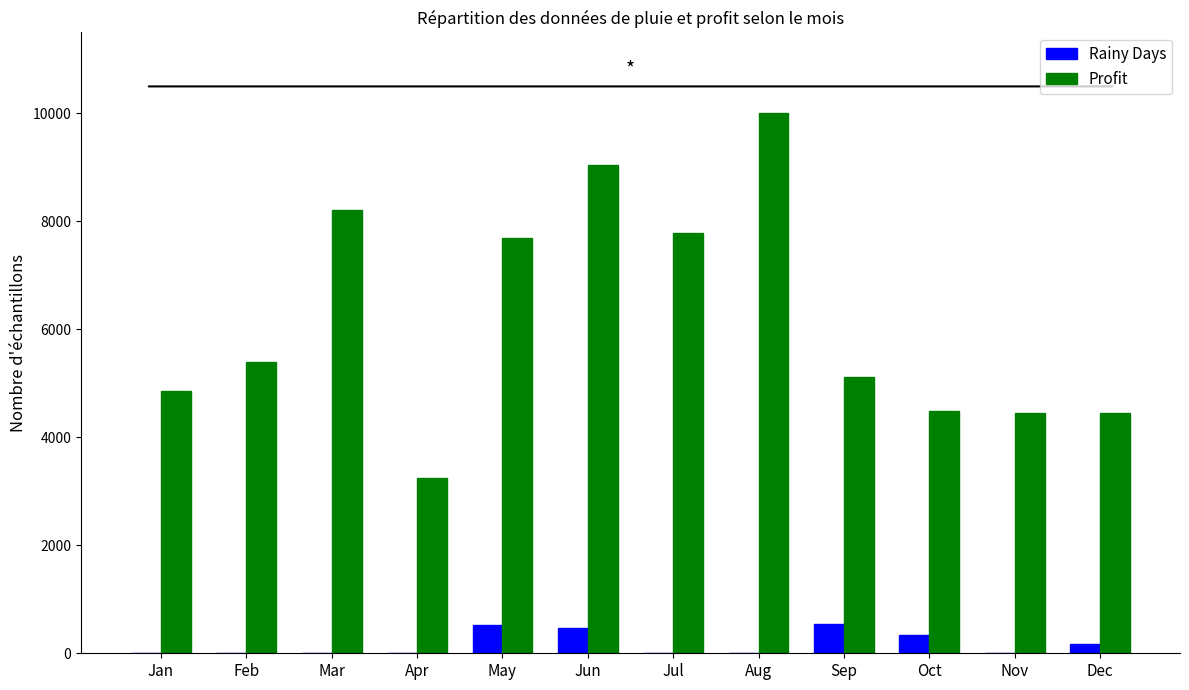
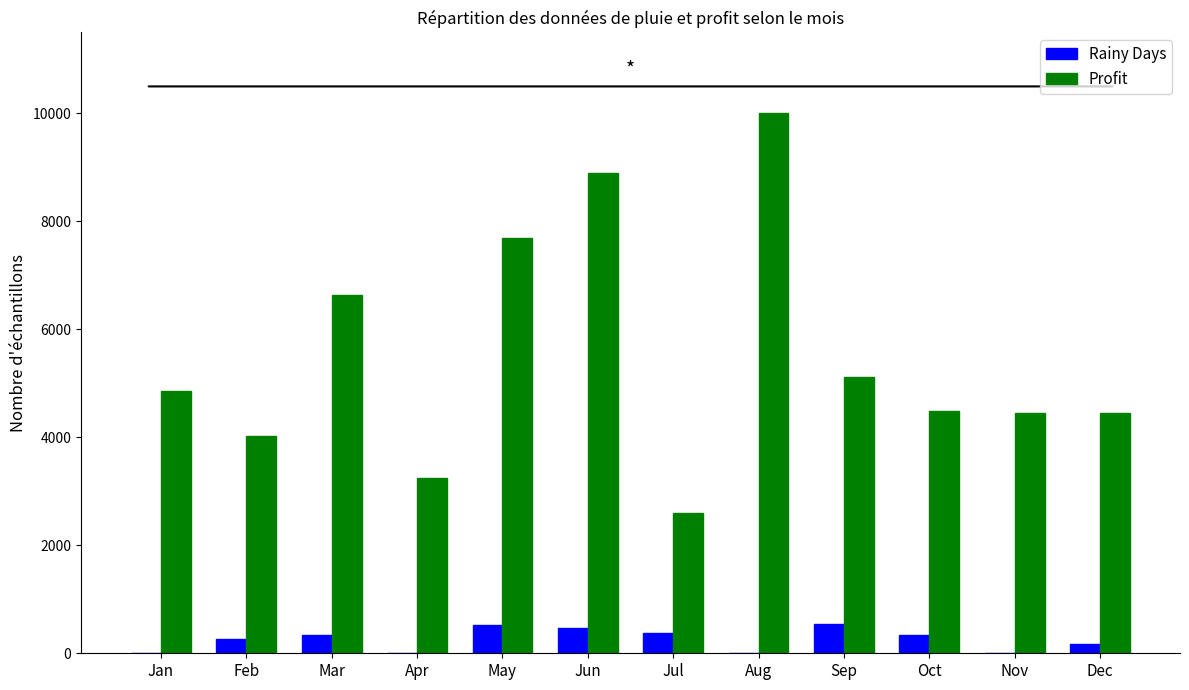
Rainy Days, Feb: 0 -> 300
Profit, Feb: 5400 -> 4000
Rainy Days, Mar: 0 -> 300
Profit, Mar: 8200 -> 6600
Profit, Jun: 9000 -> 8900
Rainy Days, Jul: 0 -> 400
Profit, Jul: 7800 -> 2600
